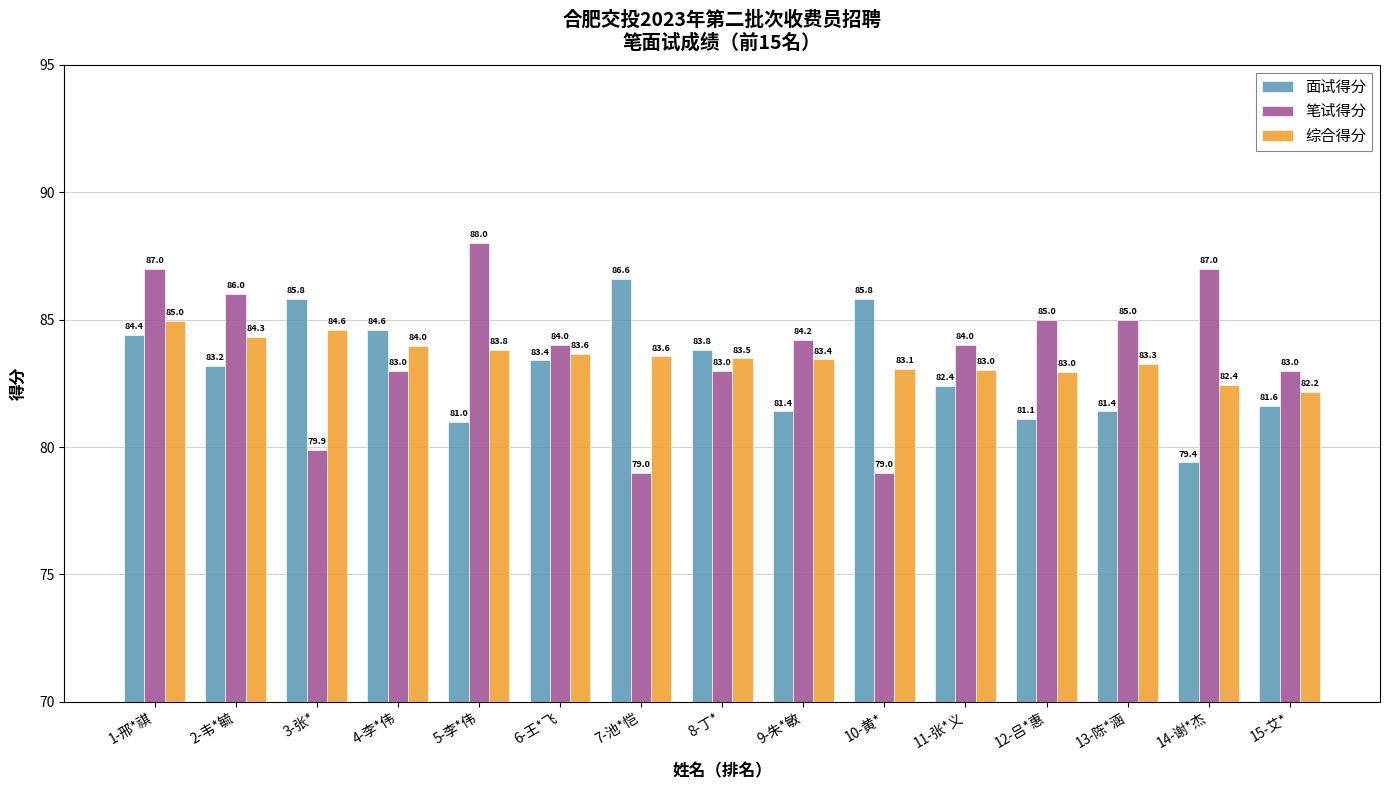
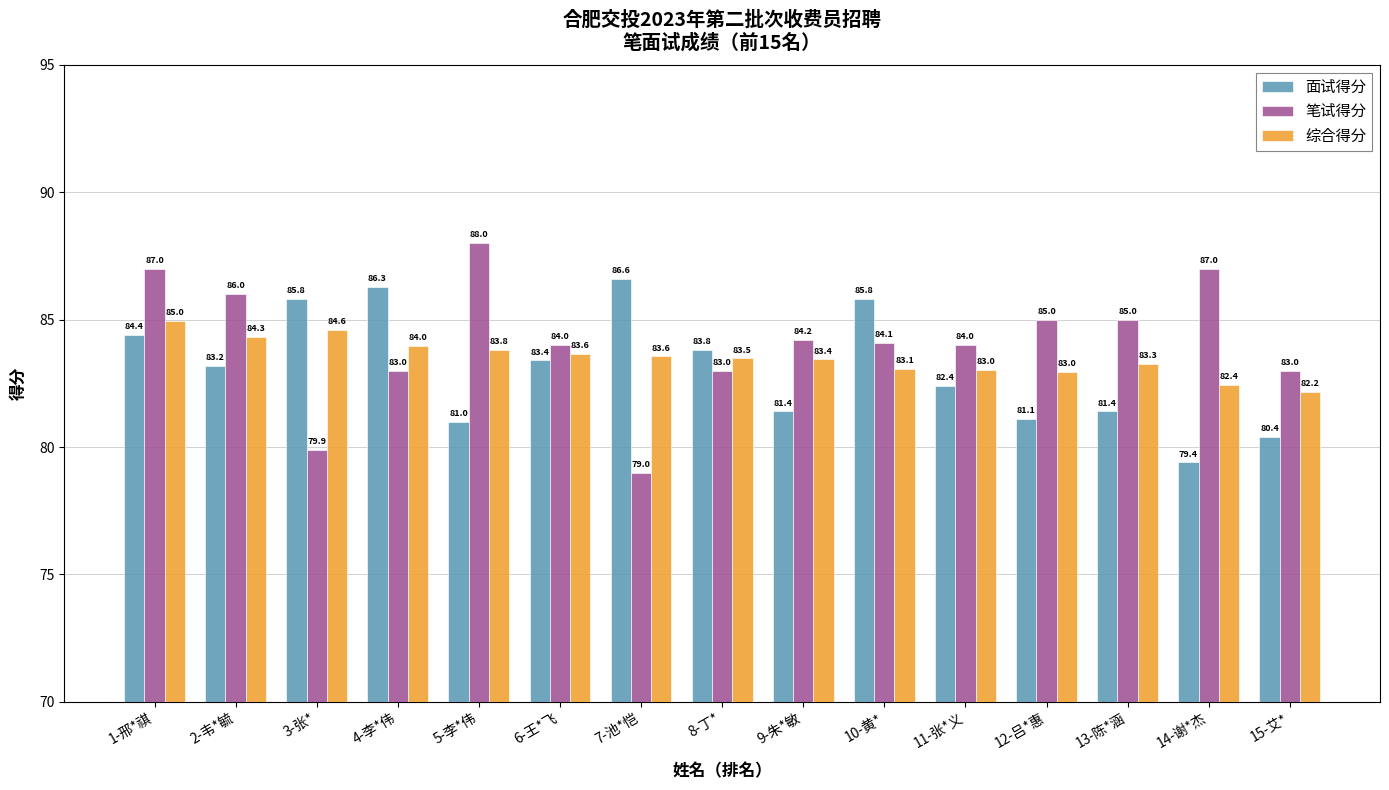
面试得分, 4-李*伟: 84.6 -> 86.3
笔试得分, 10-黄*: 79.0 -> 84.1
面试得分, 15-艾*: 81.6 -> 80.4
